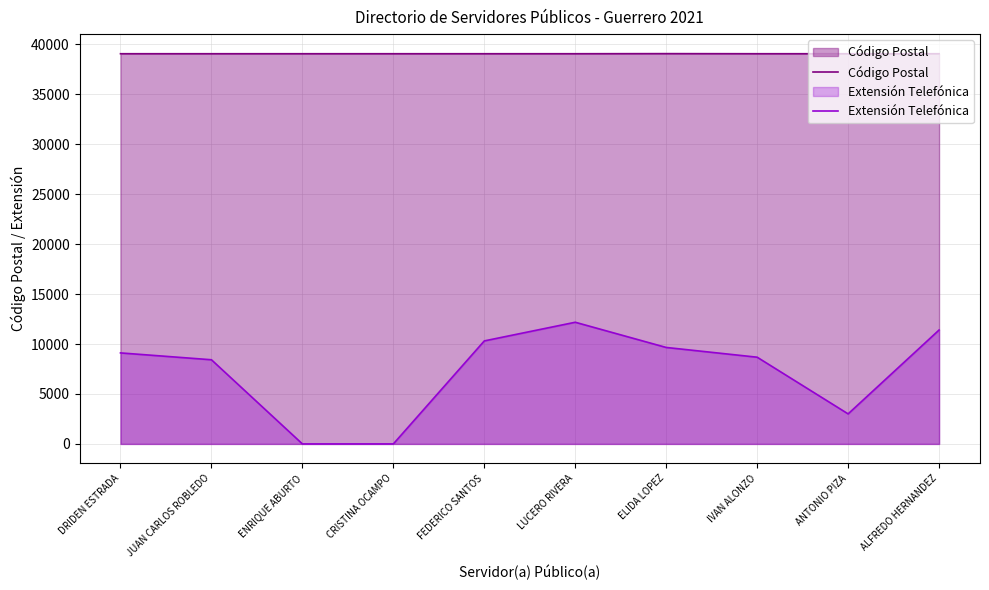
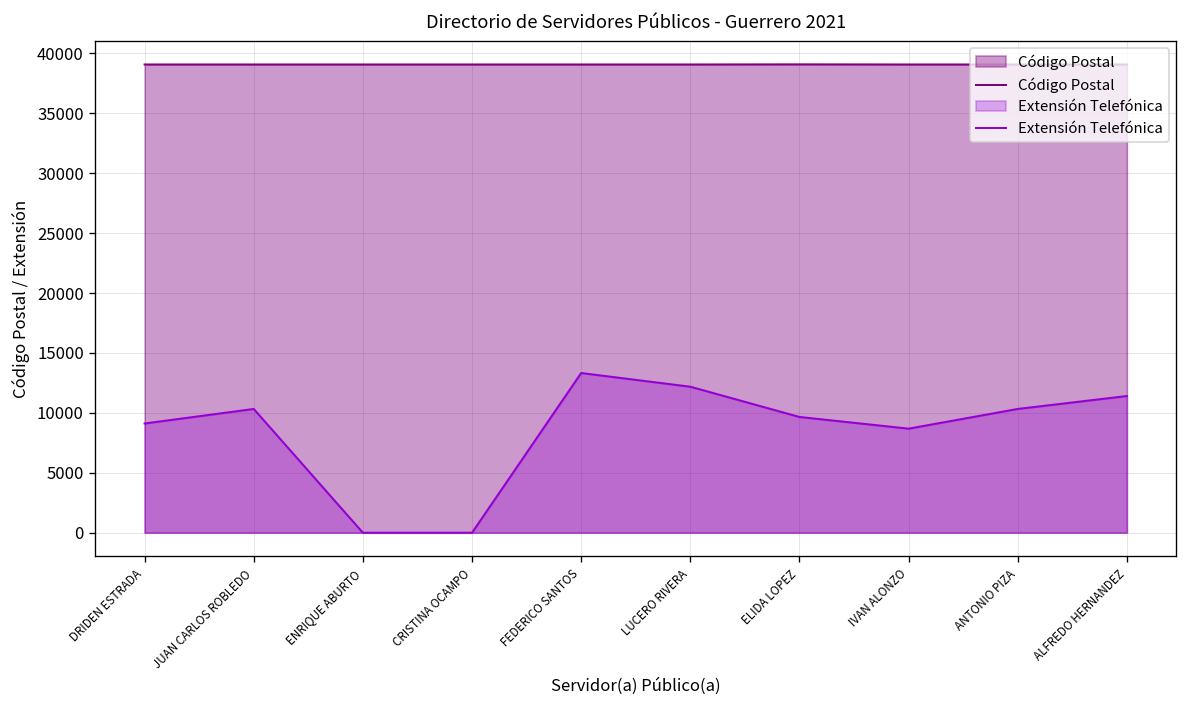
Extensión Telefónica, JUAN CARLOS ROBLEDO: 8000 -> 10000
Extensión Telefónica, FEDERICO SANTOS: 10000 -> 13000
Extensión Telefónica, ANTONIO PIZA: 3000 -> 10000
